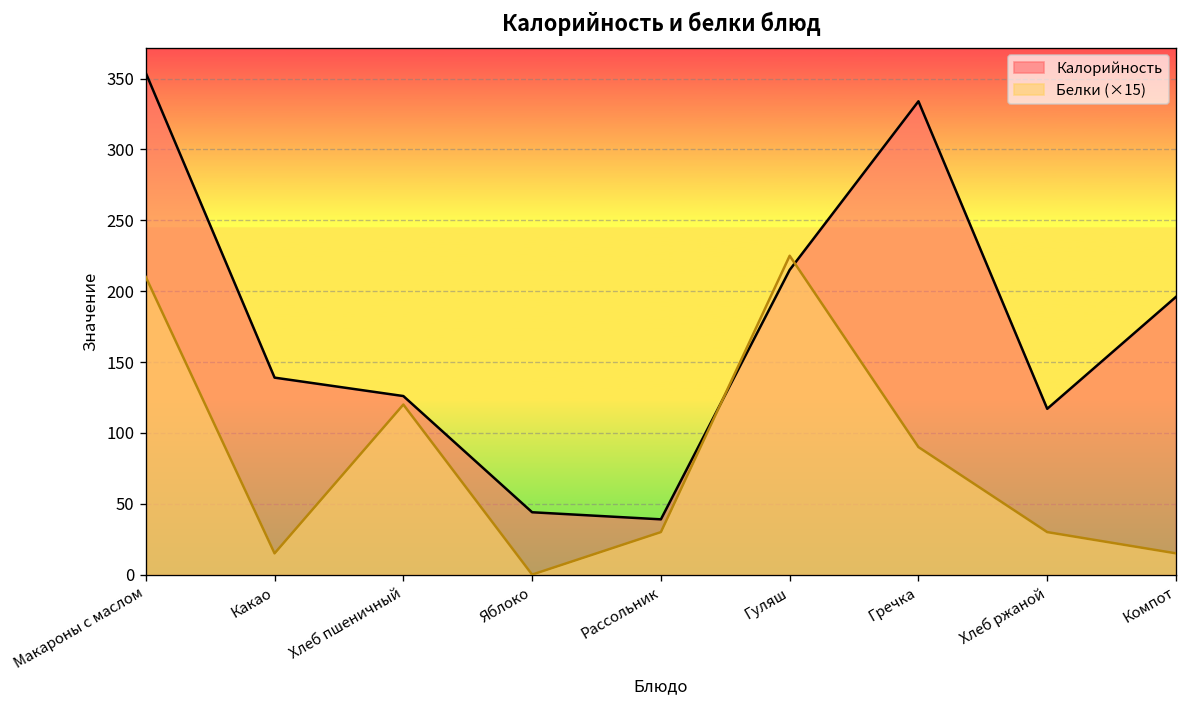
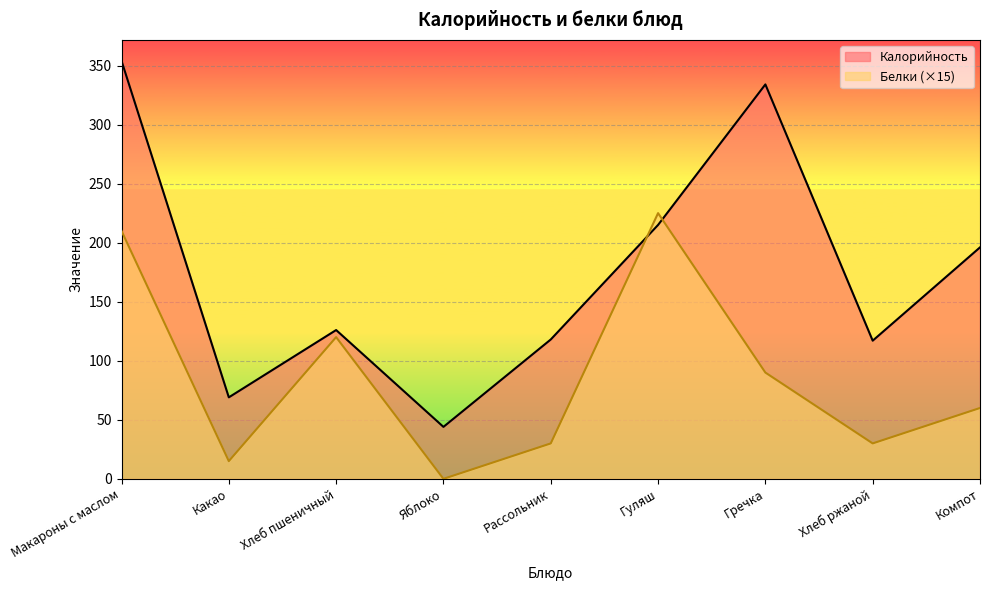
Калорийность, Какао: 139 -> 69
Калорийность, Рассольник: 39 -> 118
Белки (×15), Компот: 15 -> 60
